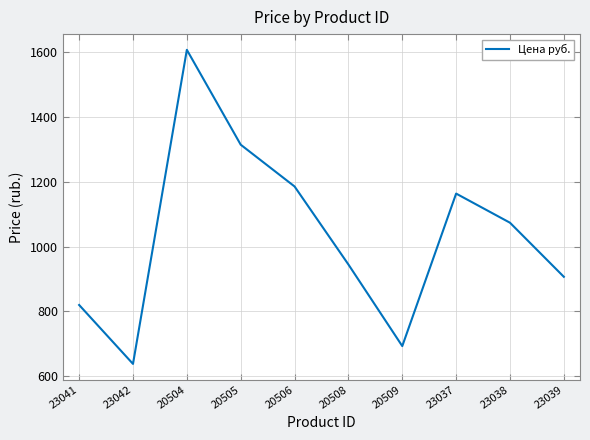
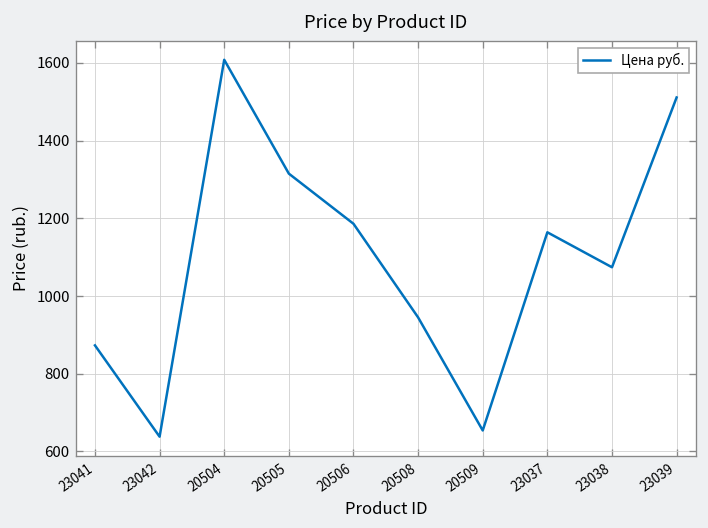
23041: 820 -> 870
20509: 690 -> 650
23039: 910 -> 1510
